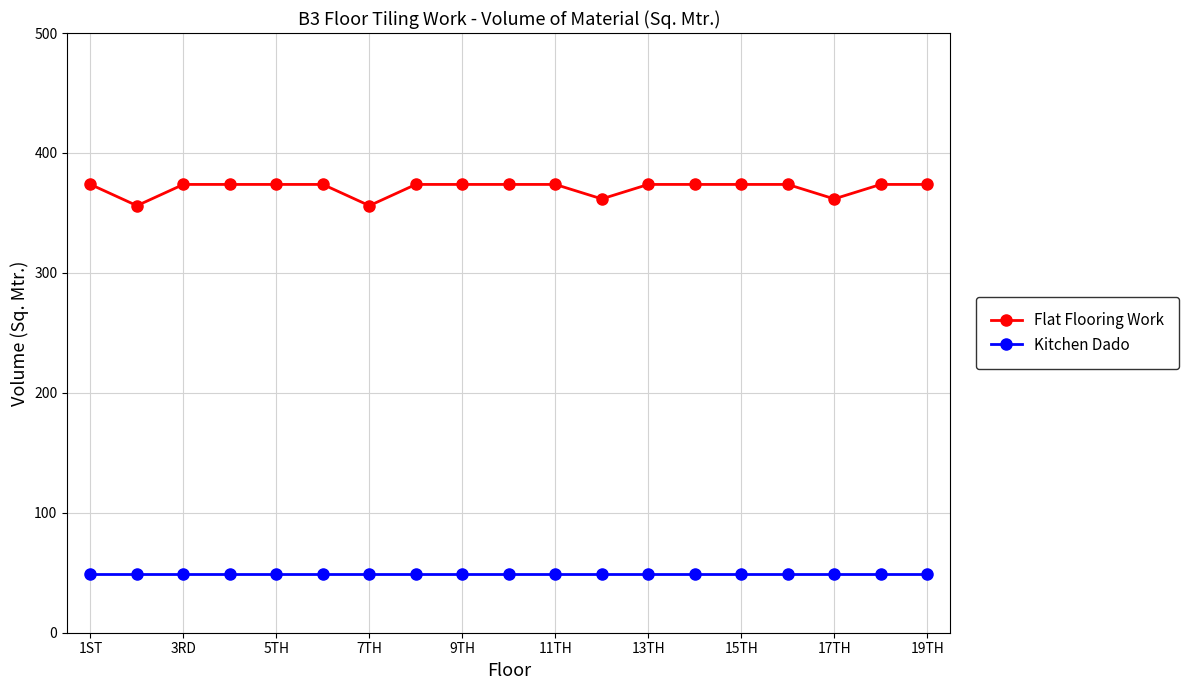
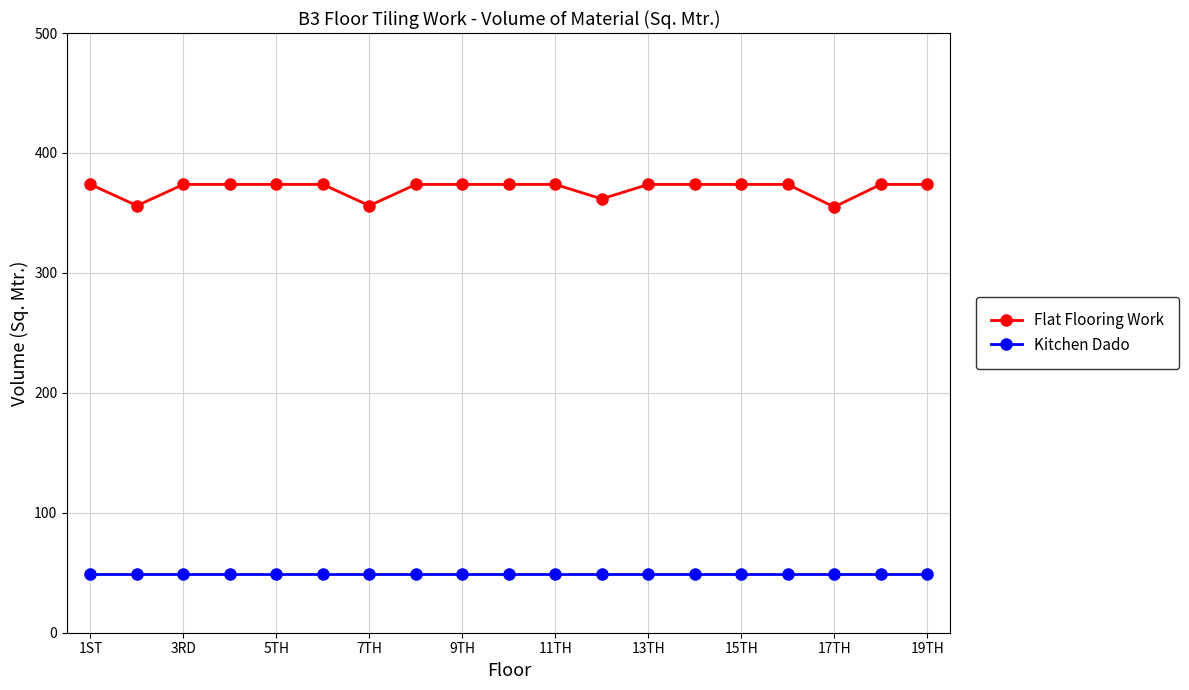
Flat Flooring Work, 17TH: 362 -> 355
